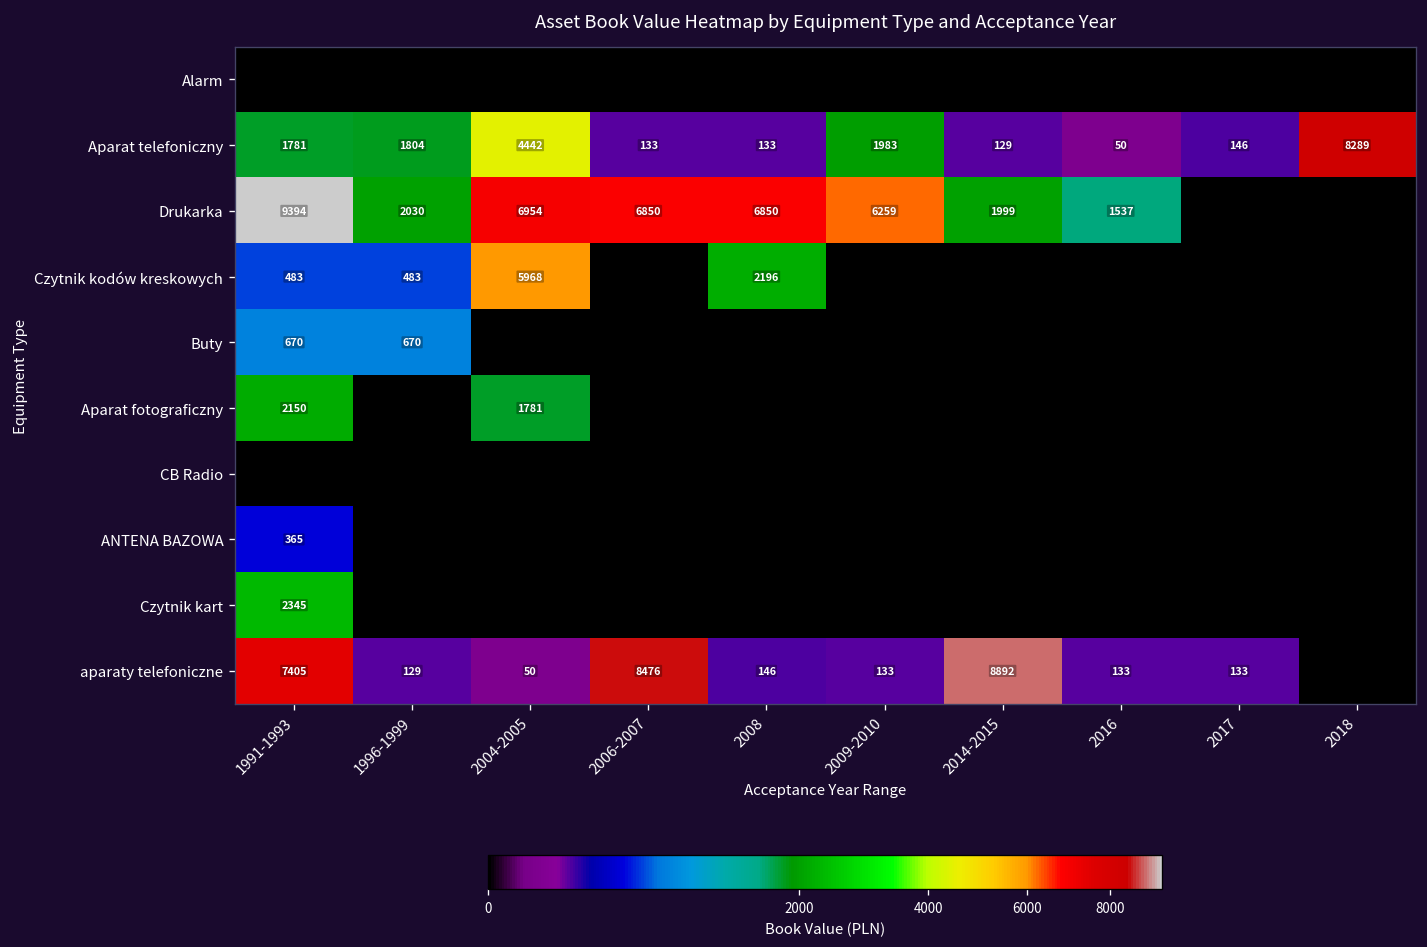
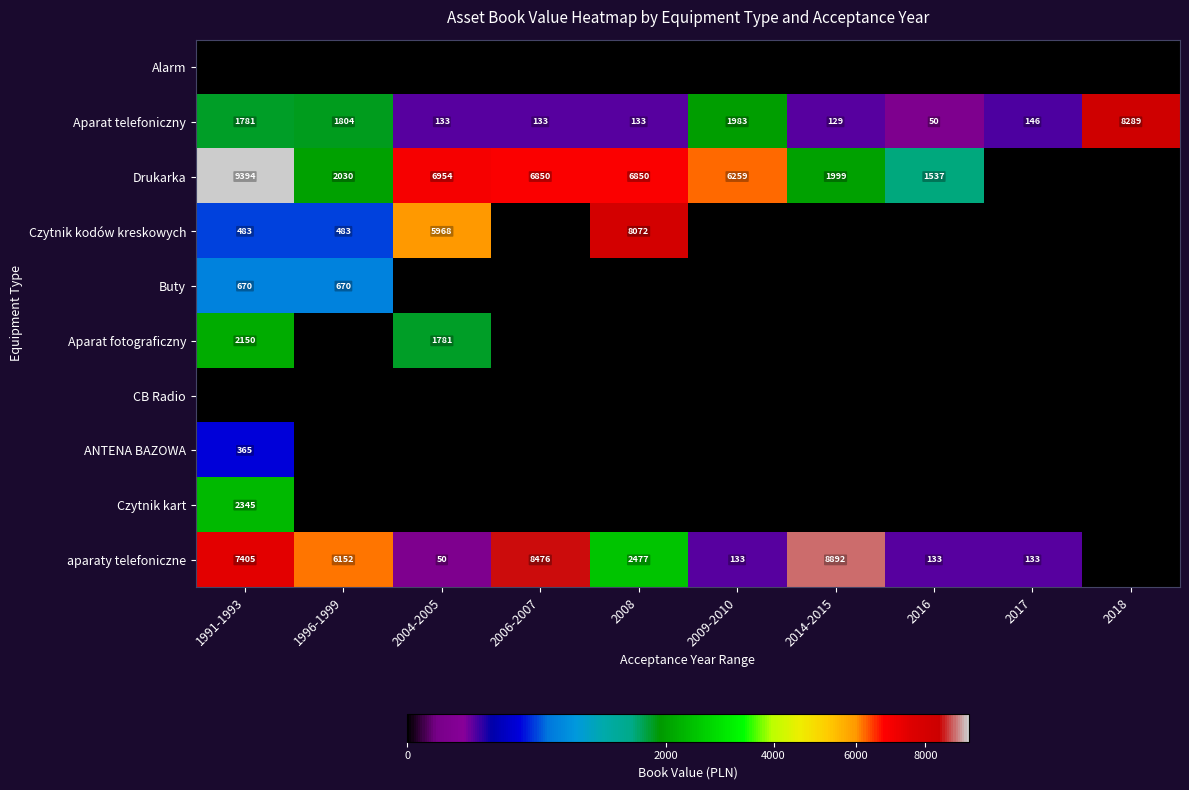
Aparat telefoniczny, 2004-2005: 4442 -> 133
Czytnik kodów kreskowych, 2008: 2196 -> 8072
aparaty telefoniczne, 1996-1999: 129 -> 6152
aparaty telefoniczne, 2008: 146 -> 2477
